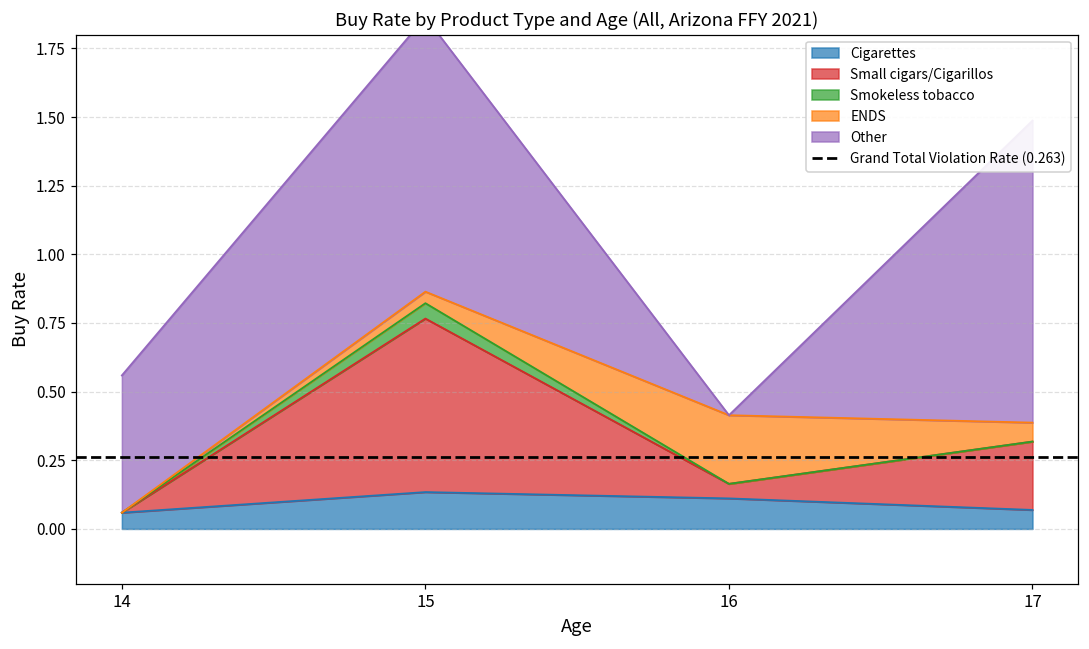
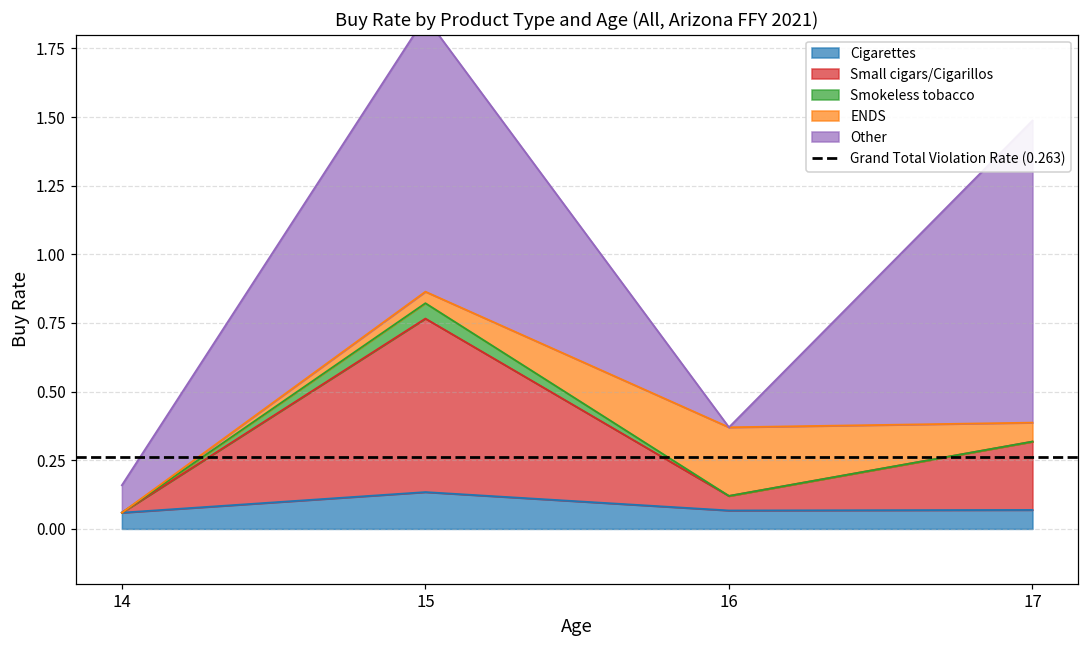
Other, 14: 0.5 -> 0.1
Cigarettes, 16: 0.11 -> 0.07
